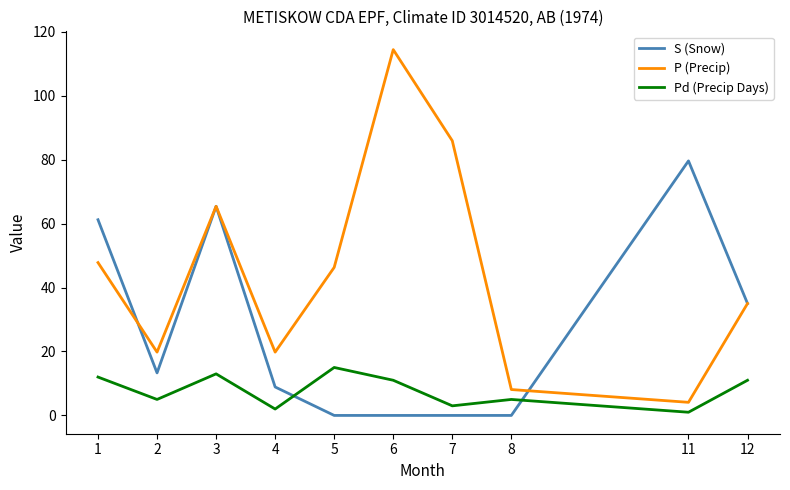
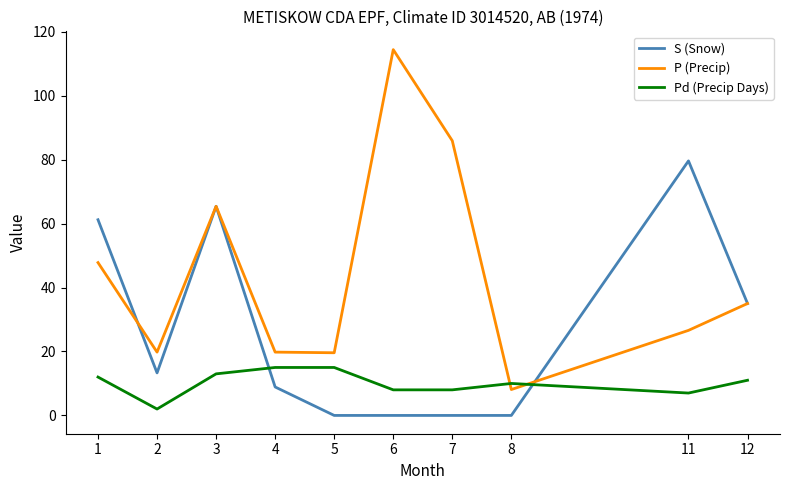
Pd (Precip Days), 2: 5 -> 2
Pd (Precip Days), 4: 2 -> 15
P (Precip), 5: 46 -> 20
Pd (Precip Days), 6: 11 -> 8
Pd (Precip Days), 7: 3 -> 8
Pd (Precip Days), 8: 5 -> 10
P (Precip), 11: 4 -> 27
Pd (Precip Days), 11: 1 -> 7
